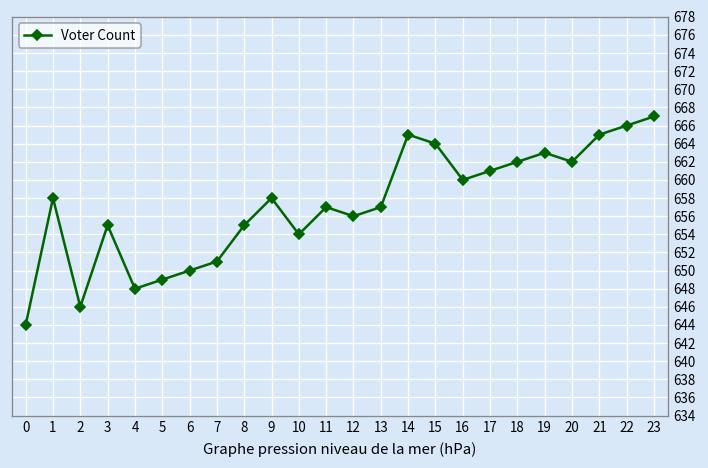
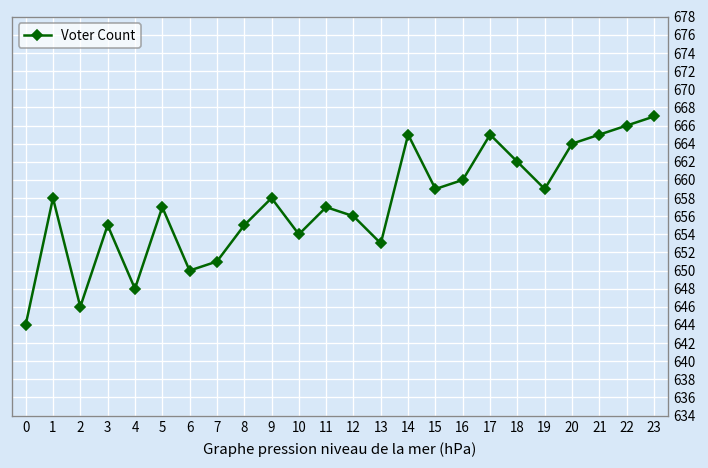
5: 649 -> 657
13: 657 -> 653
15: 664 -> 659
17: 661 -> 665
19: 663 -> 659
20: 662 -> 664
